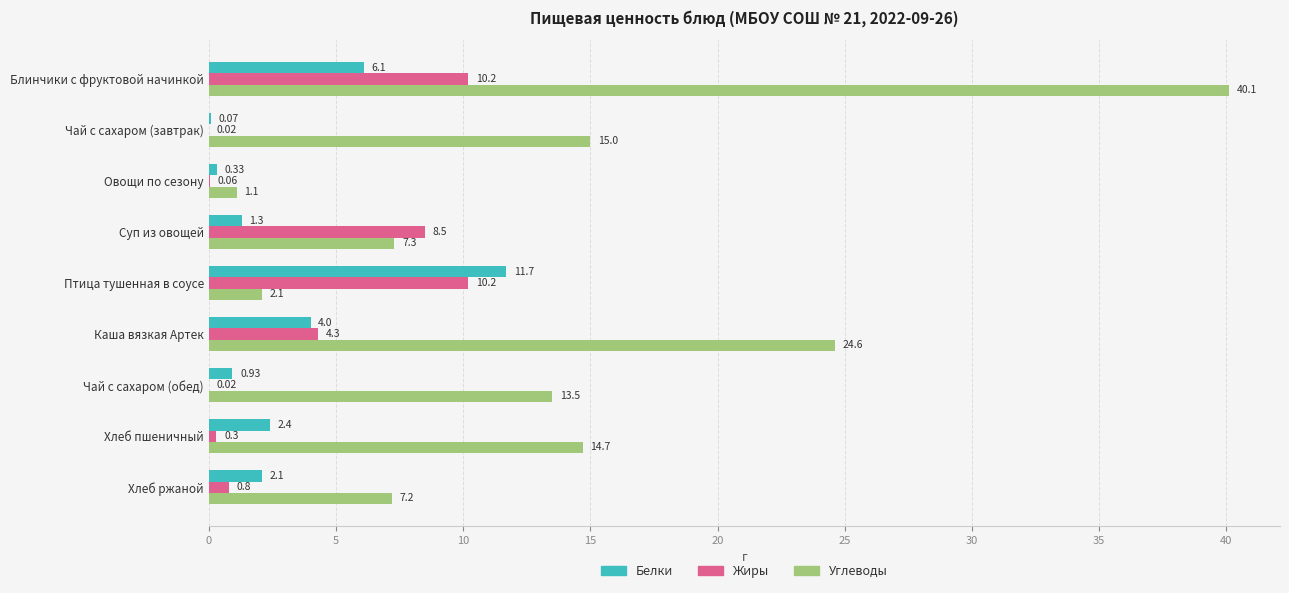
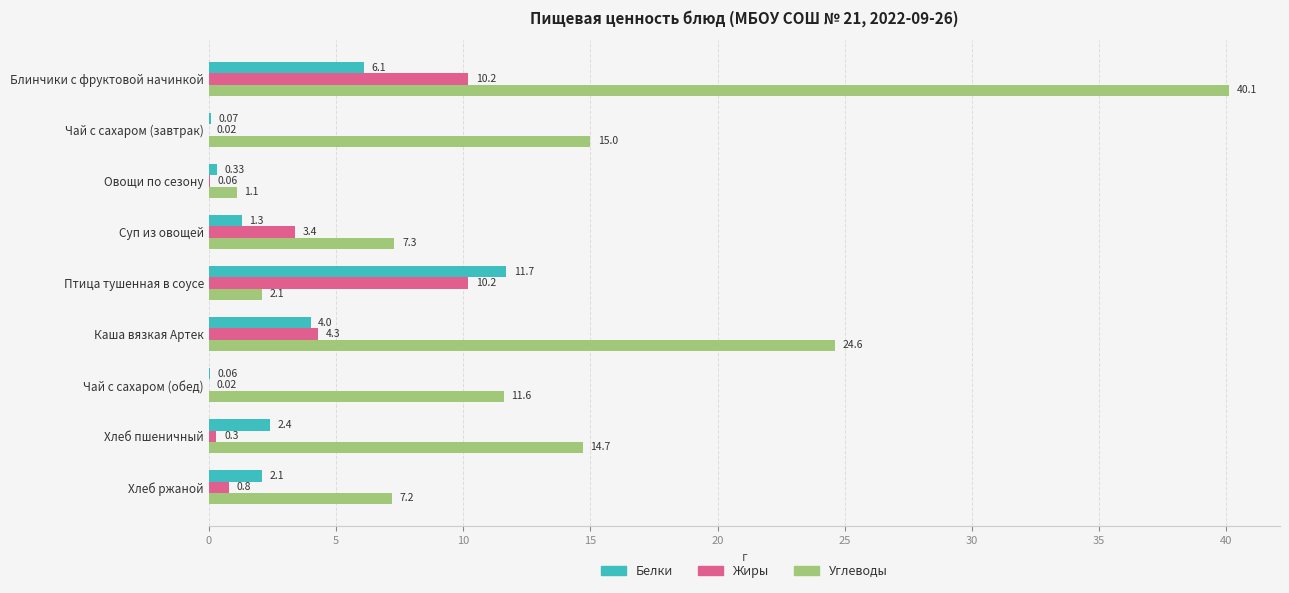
Жиры, Суп из овощей: 8.5 -> 3.4
Белки, Чай с сахаром (обед): 0.93 -> 0.06
Углеводы, Чай с сахаром (обед): 13.5 -> 11.6
